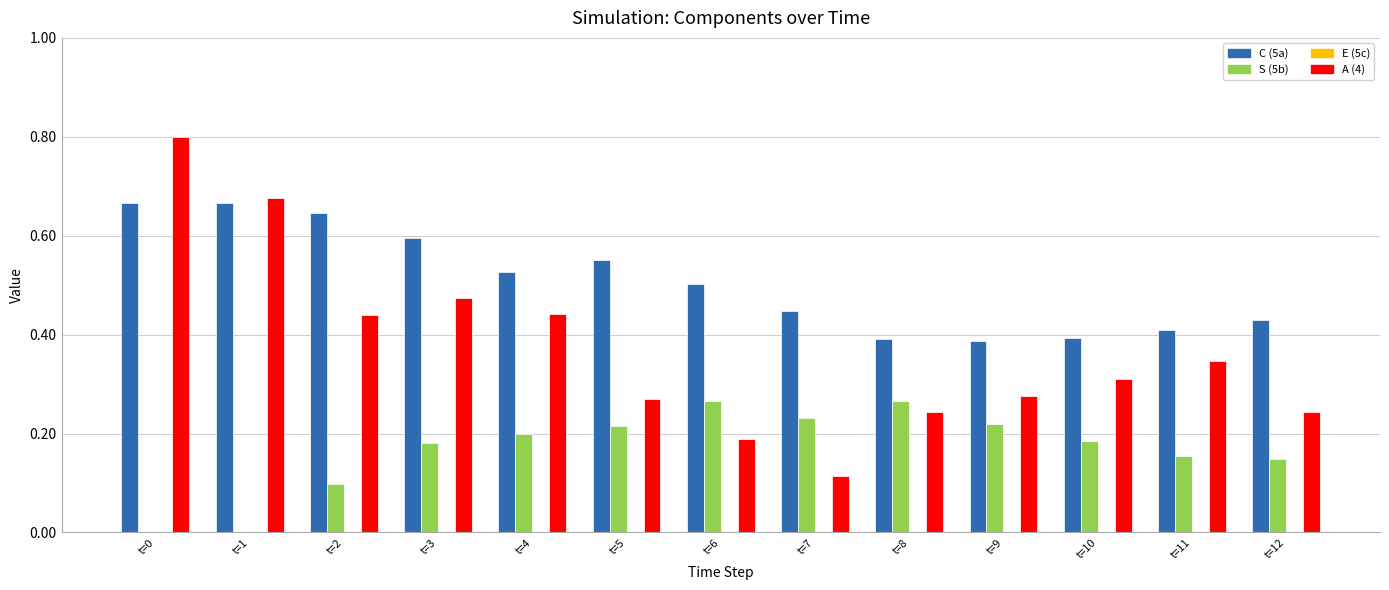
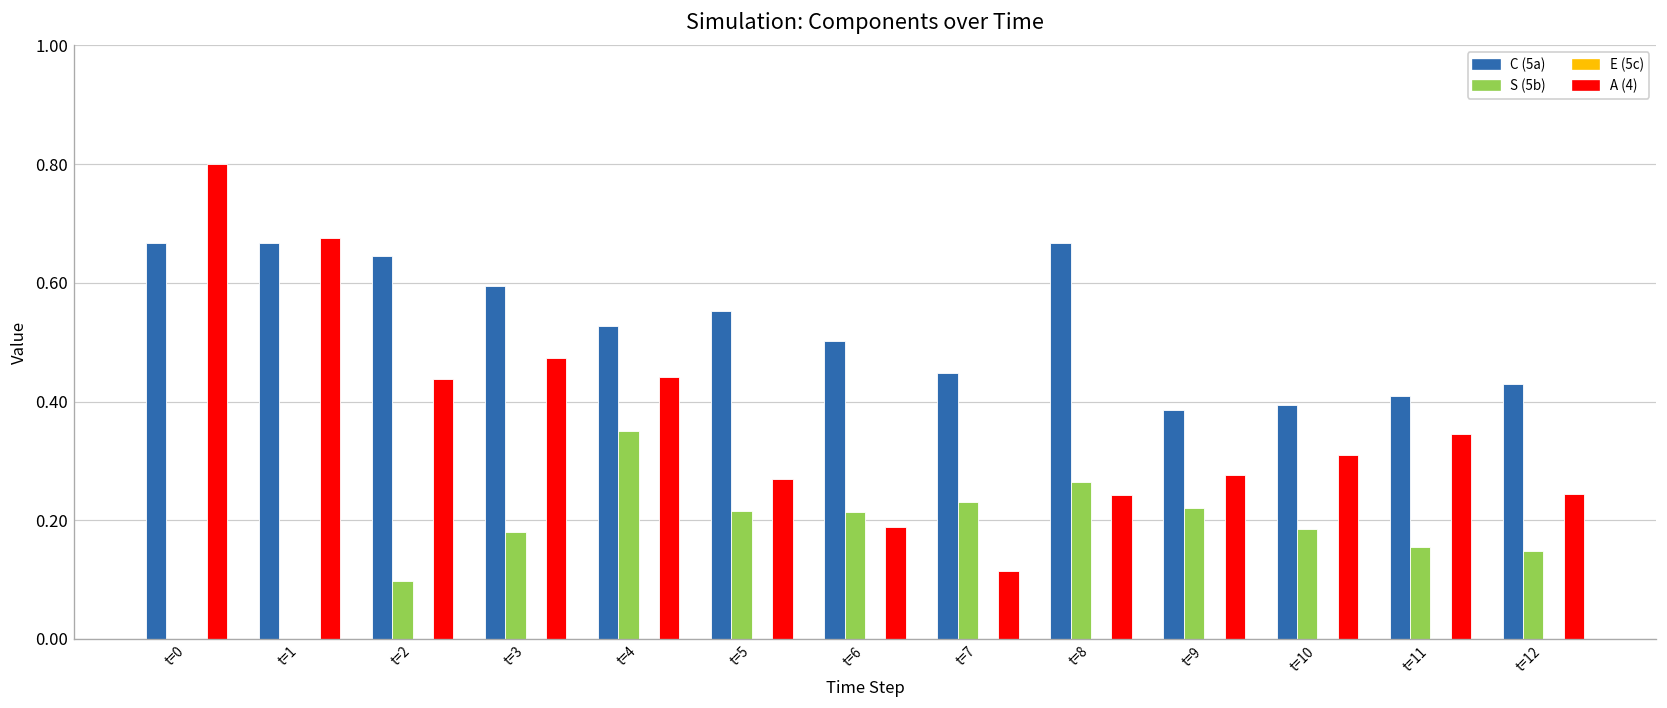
S (5b), t=4: 0.20 -> 0.35
S (5b), t=6: 0.27 -> 0.21
C (5a), t=8: 0.39 -> 0.67
